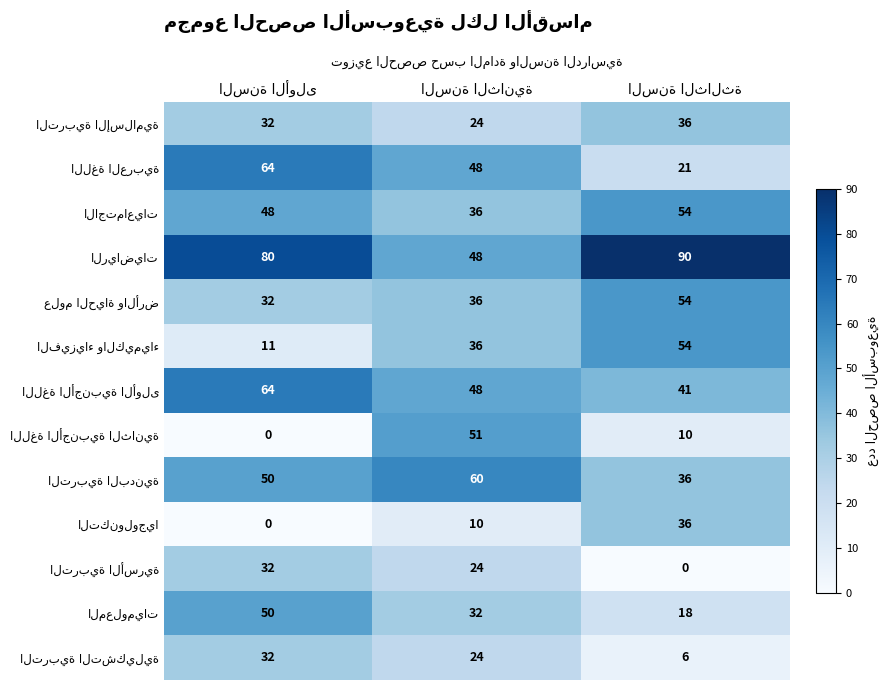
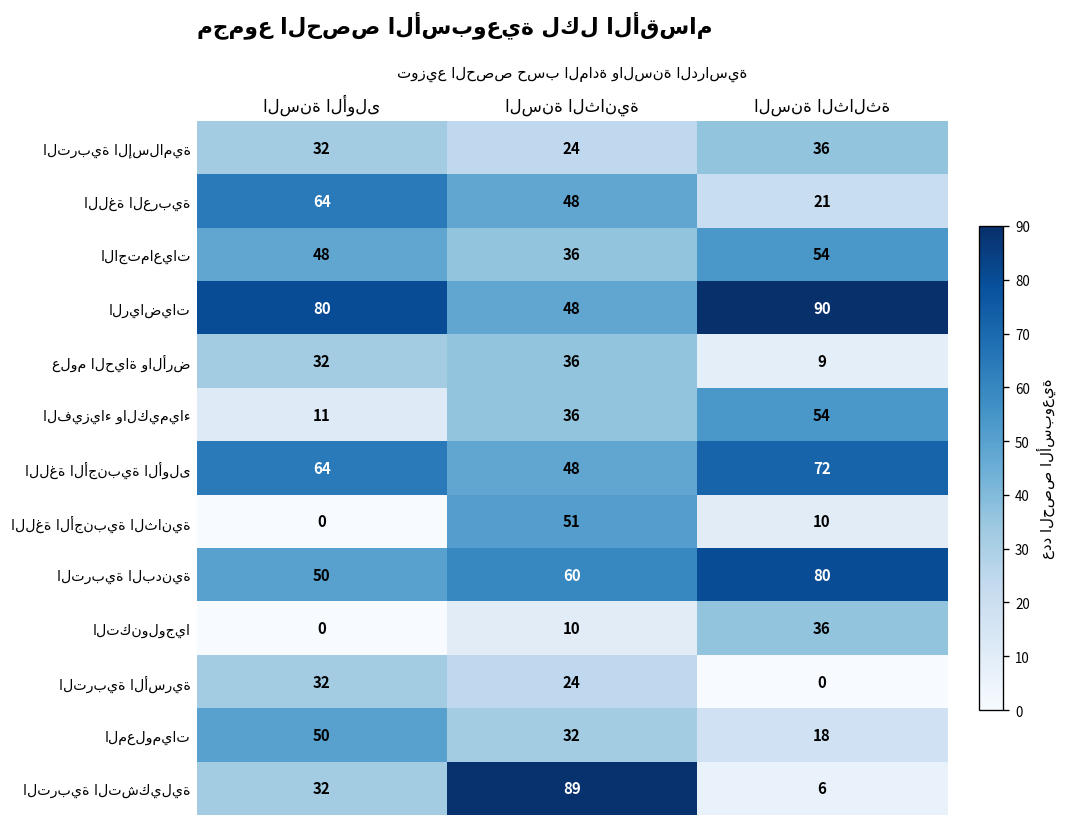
علوم الحياة والأرض, السنة الثالثة: 54 -> 9
اللغة الأجنبية الأولى, السنة الثالثة: 41 -> 72
التربية البدنية, السنة الثالثة: 36 -> 80
التربية التشكيلية, السنة الثانية: 24 -> 89
